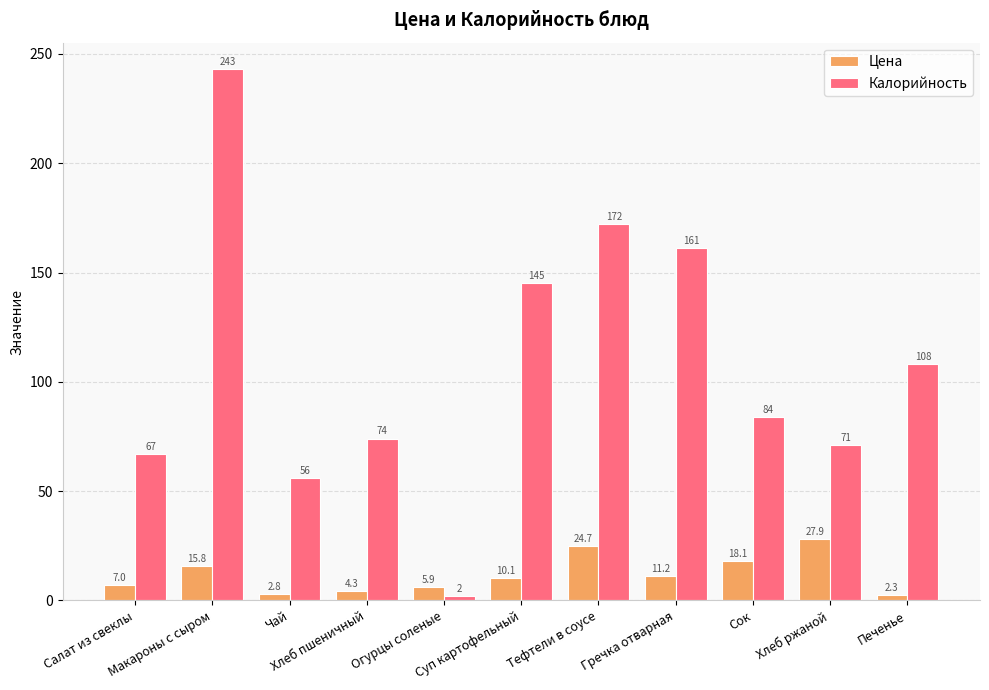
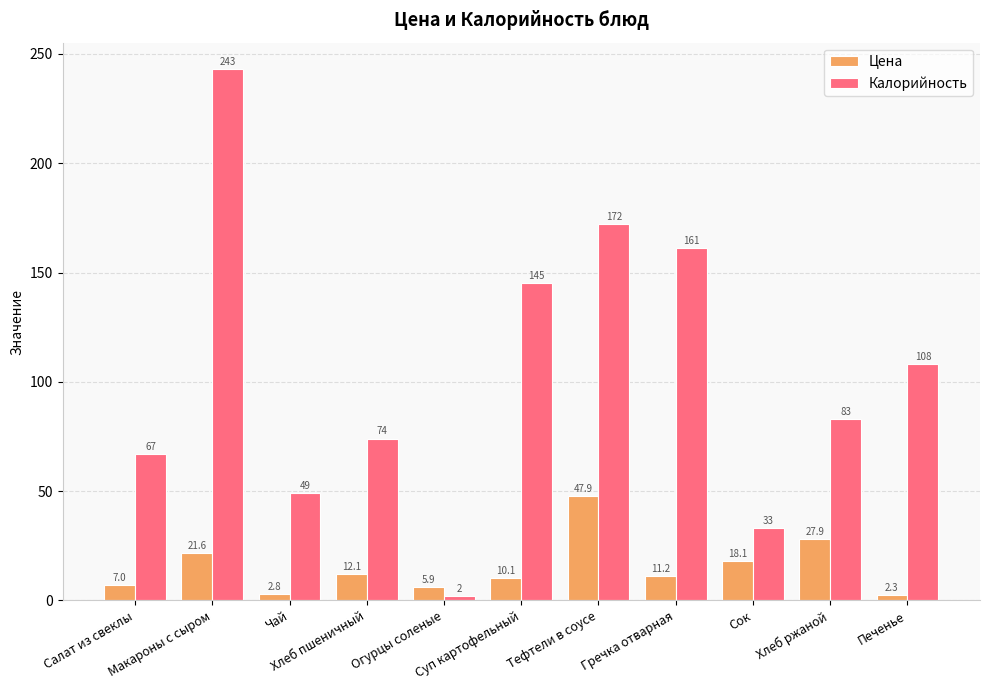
Цена, Макароны с сыром: 15.8 -> 21.6
Калорийность, Чай: 56 -> 49
Цена, Хлеб пшеничный: 4.3 -> 12.1
Цена, Тефтели в соусе: 24.7 -> 47.9
Калорийность, Сок: 84 -> 33
Калорийность, Хлеб ржаной: 71 -> 83
